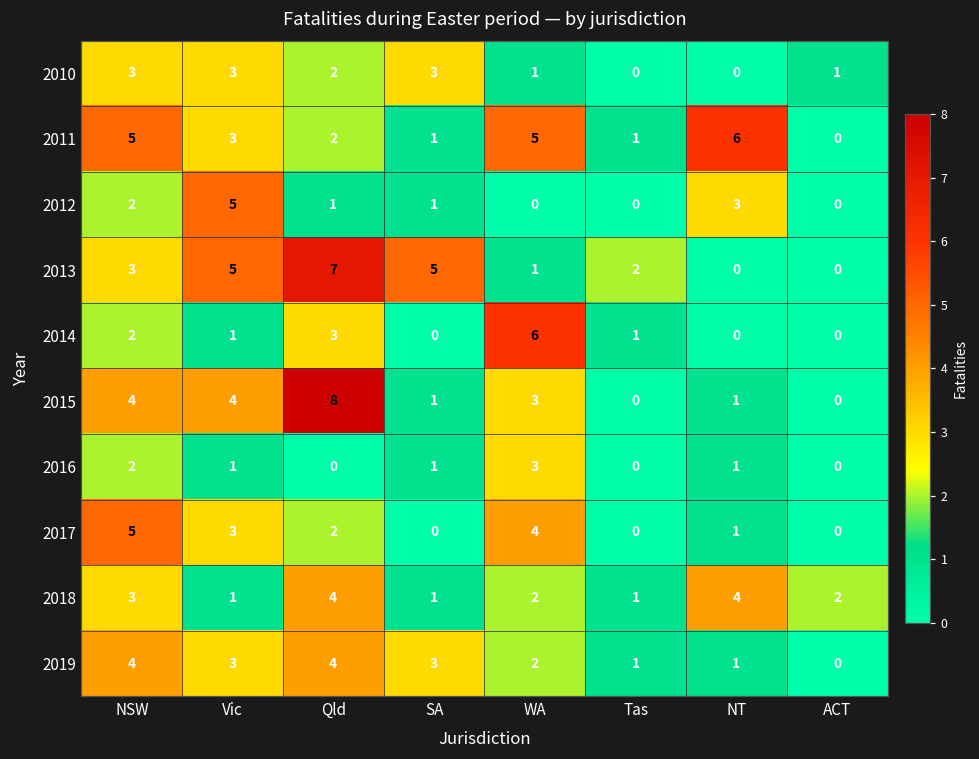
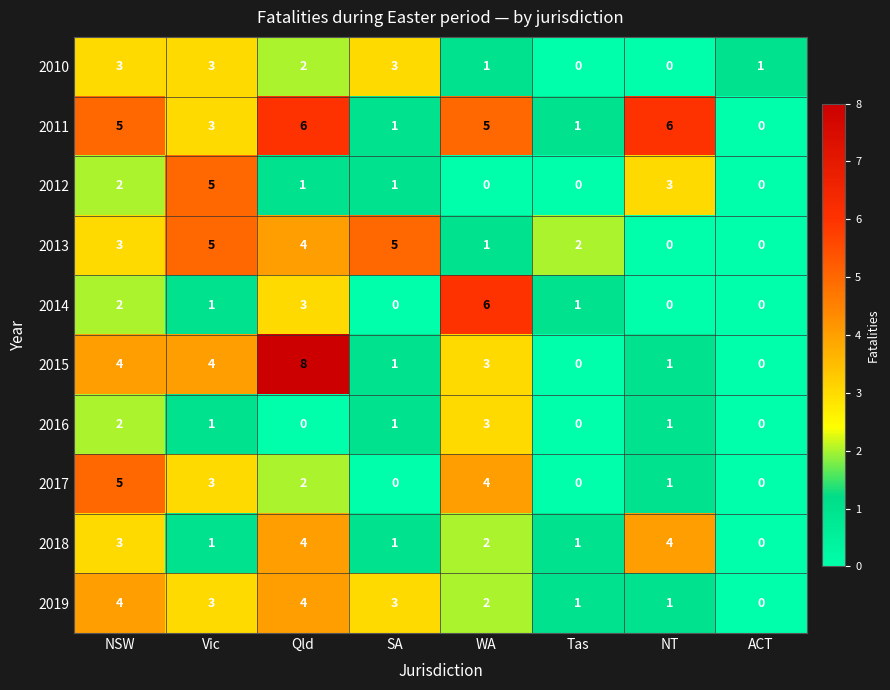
2011, Qld: 2 -> 6
2013, Qld: 7 -> 4
2018, ACT: 2 -> 0
